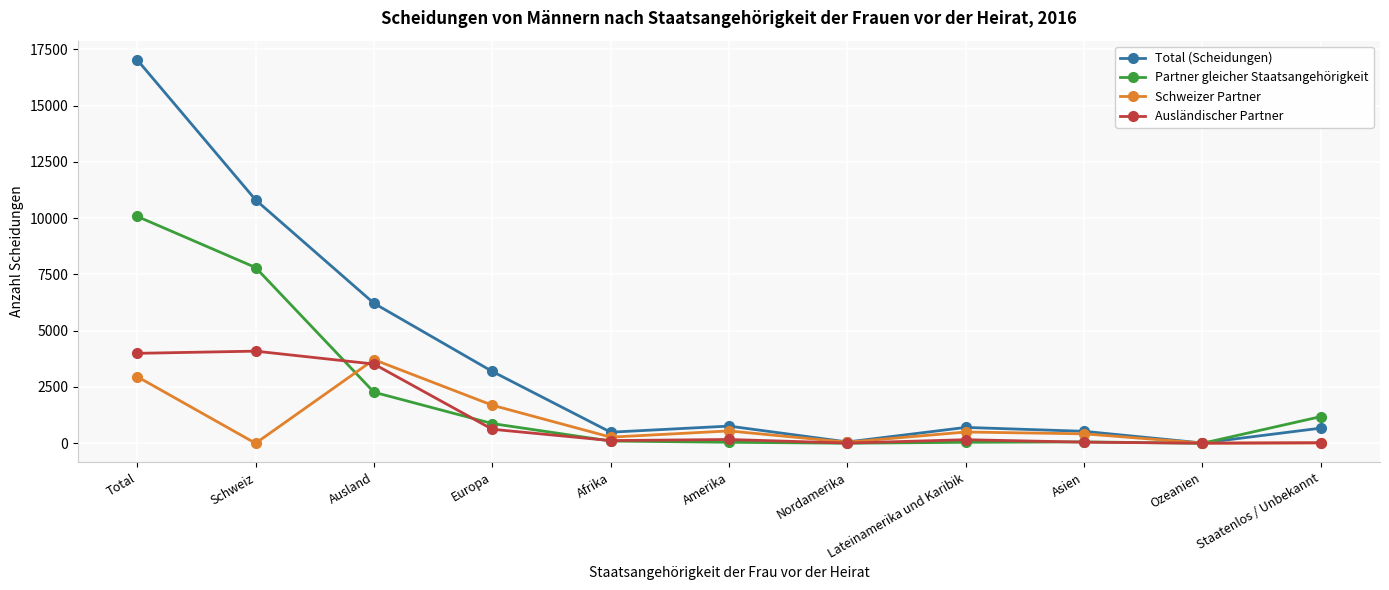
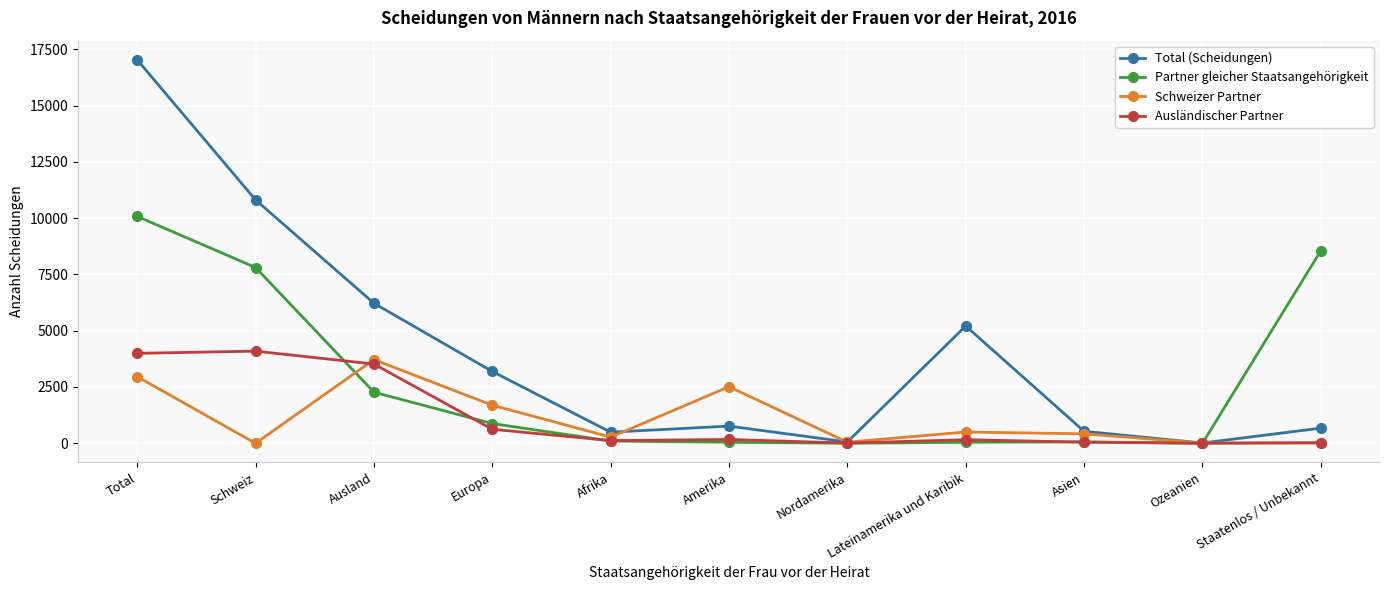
Schweizer Partner, Amerika: 500 -> 2500
Total (Scheidungen), Lateinamerika und Karibik: 700 -> 5200
Partner gleicher Staatsangehörigkeit, Staatenlos / Unbekannt: 1200 -> 8600
